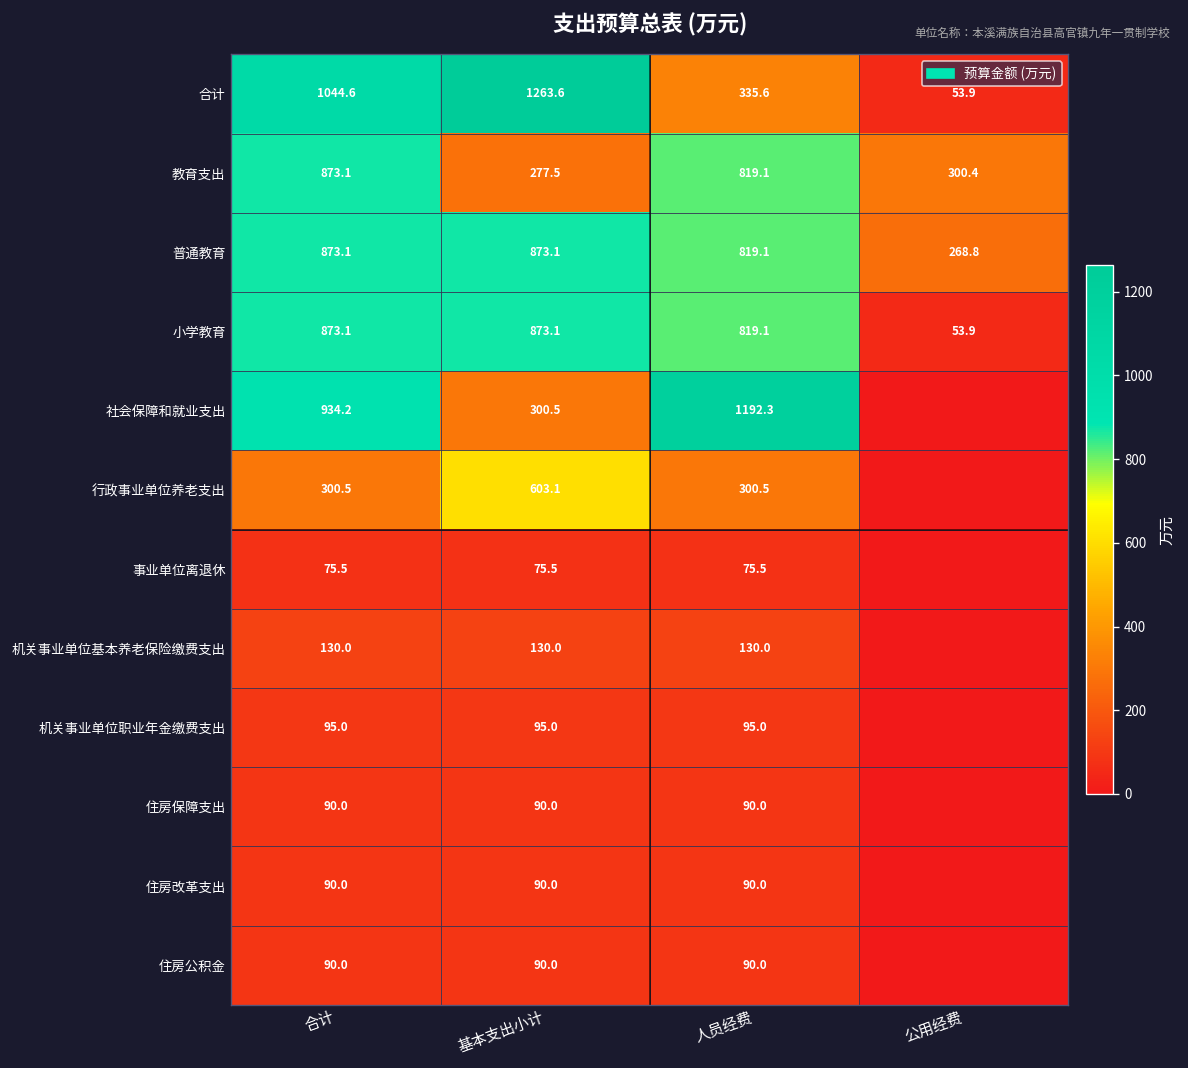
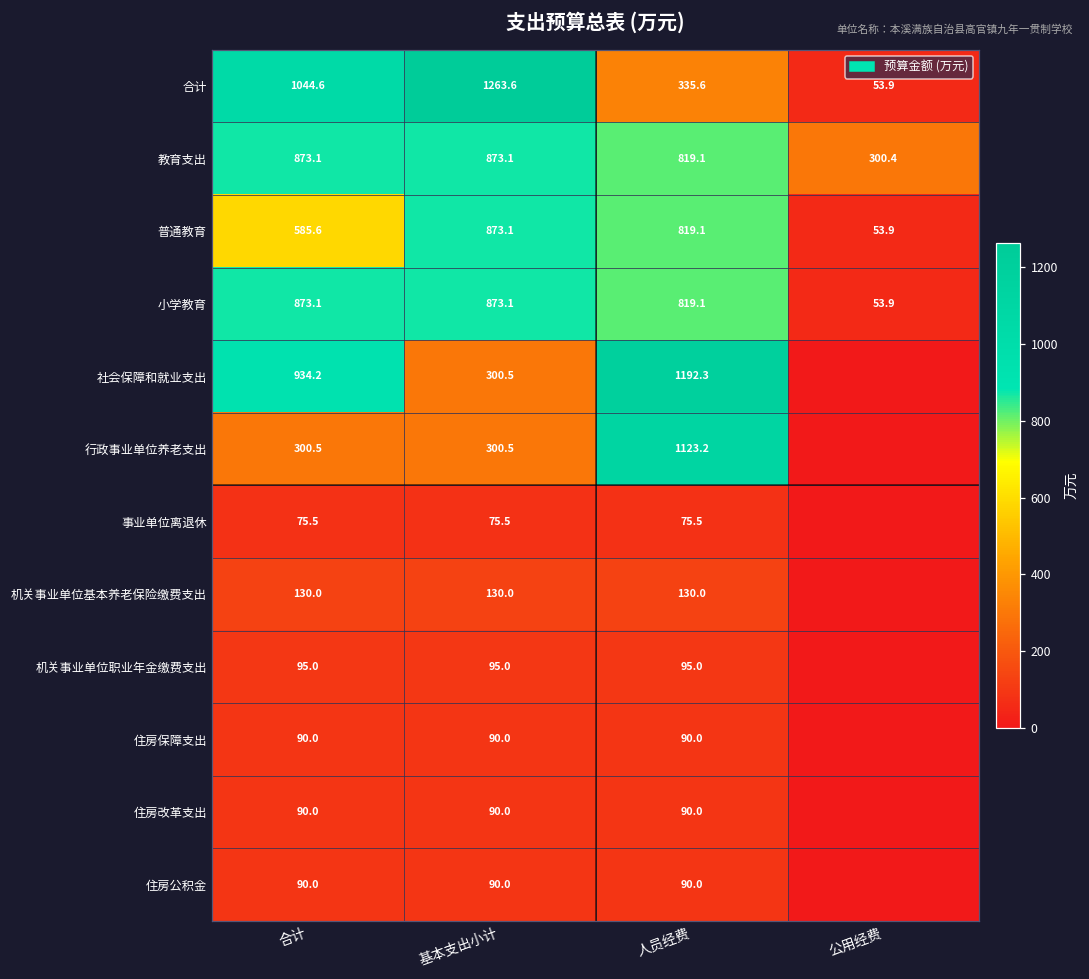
教育支出, 基本支出小计: 277.5 -> 873.1
普通教育, 合计: 873.1 -> 585.6
普通教育, 公用经费: 268.8 -> 53.9
行政事业单位养老支出, 基本支出小计: 603.1 -> 300.5
行政事业单位养老支出, 人员经费: 300.5 -> 1123.2
